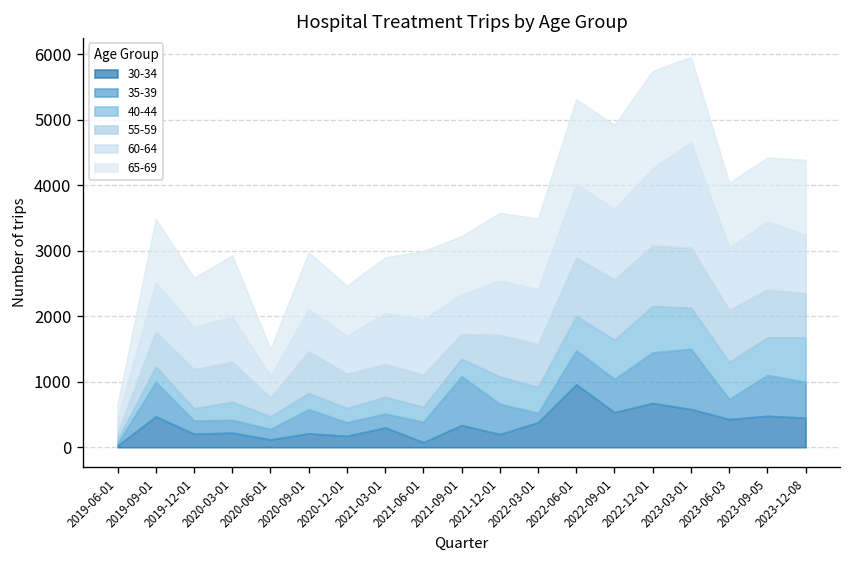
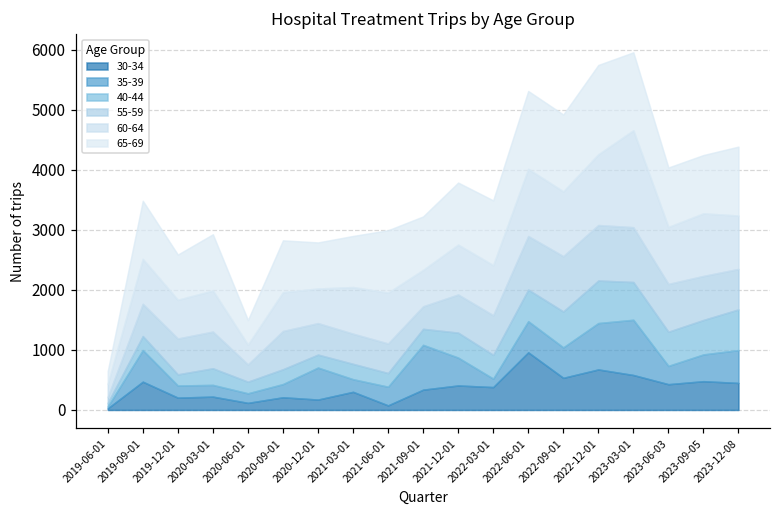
35-39, 2020-09-01: 400 -> 200
35-39, 2020-12-01: 200 -> 500
30-34, 2021-12-01: 200 -> 400
35-39, 2023-09-05: 600 -> 400
